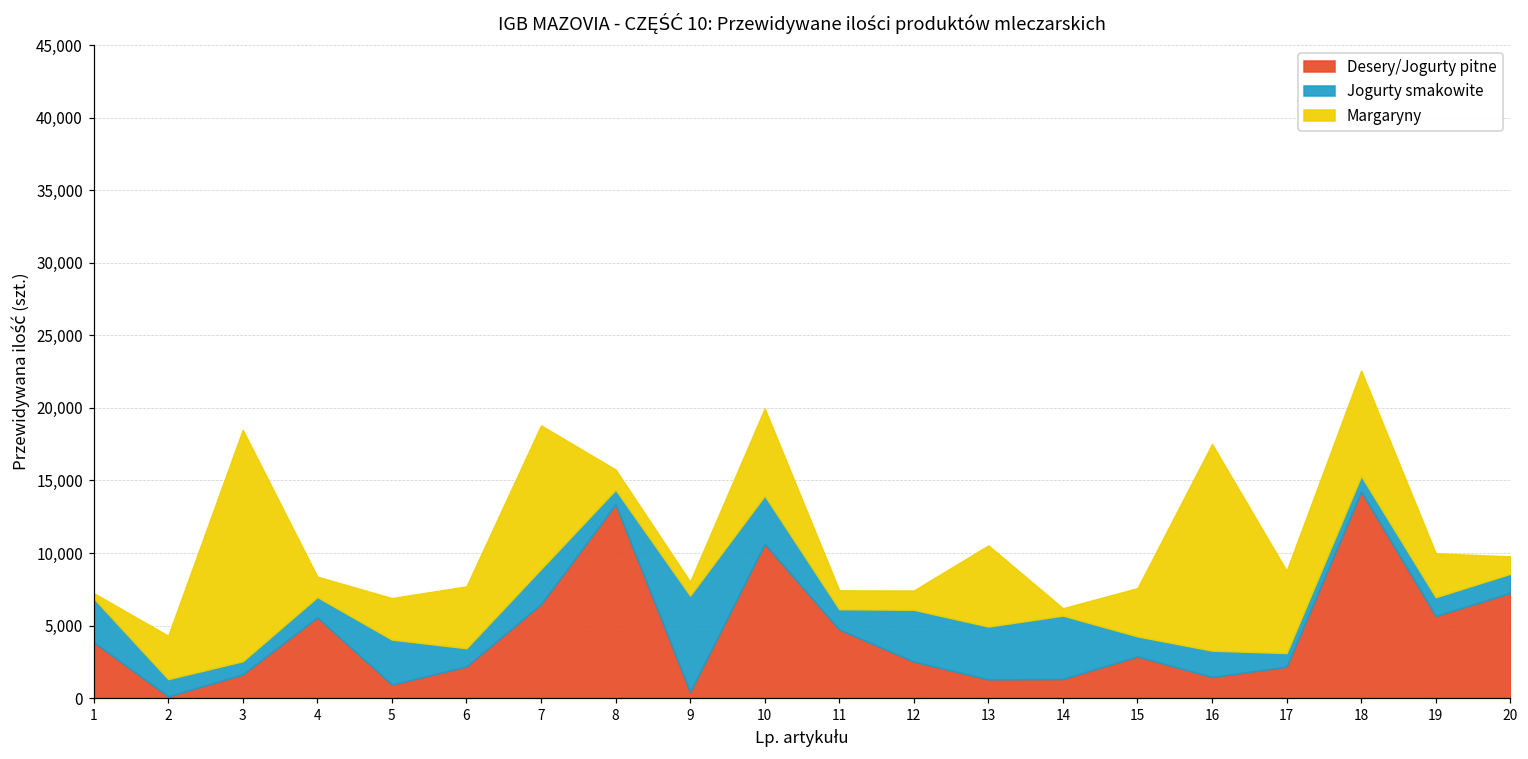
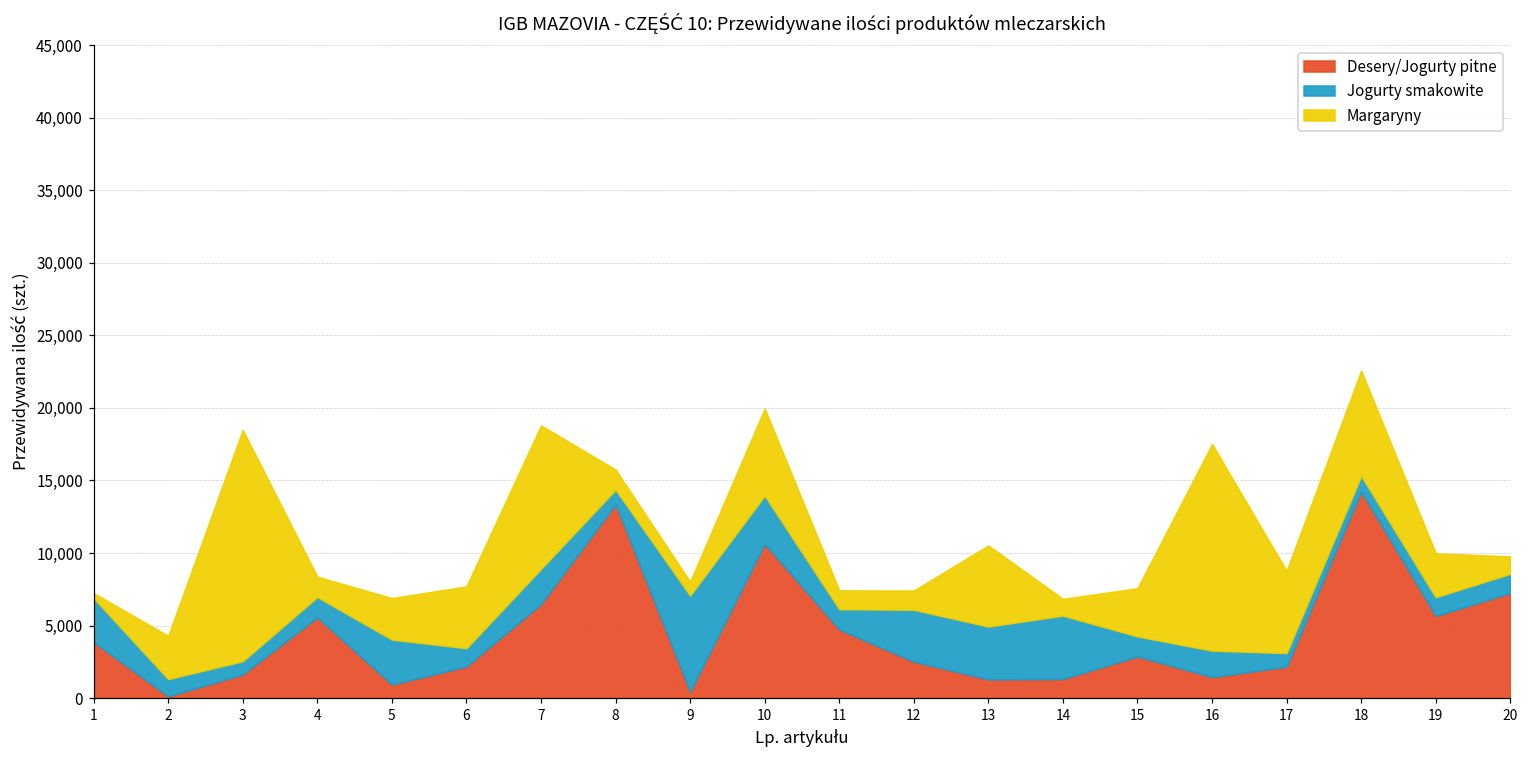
Margaryny, 14: 500 -> 1,200
